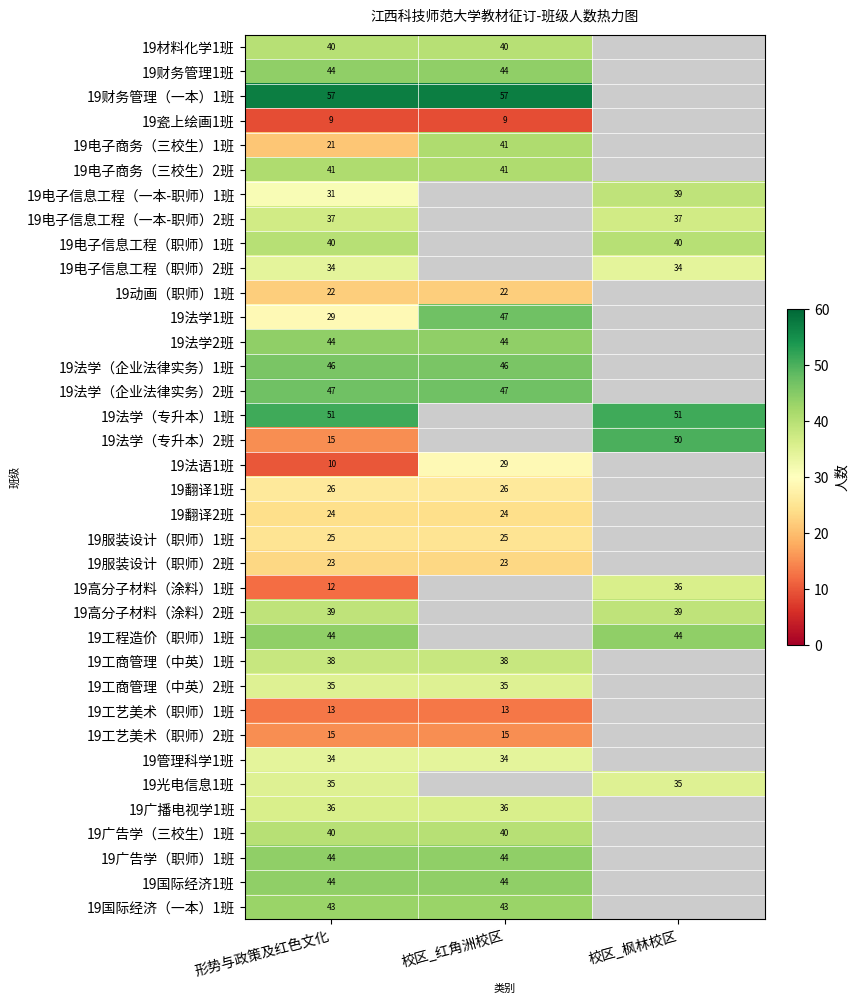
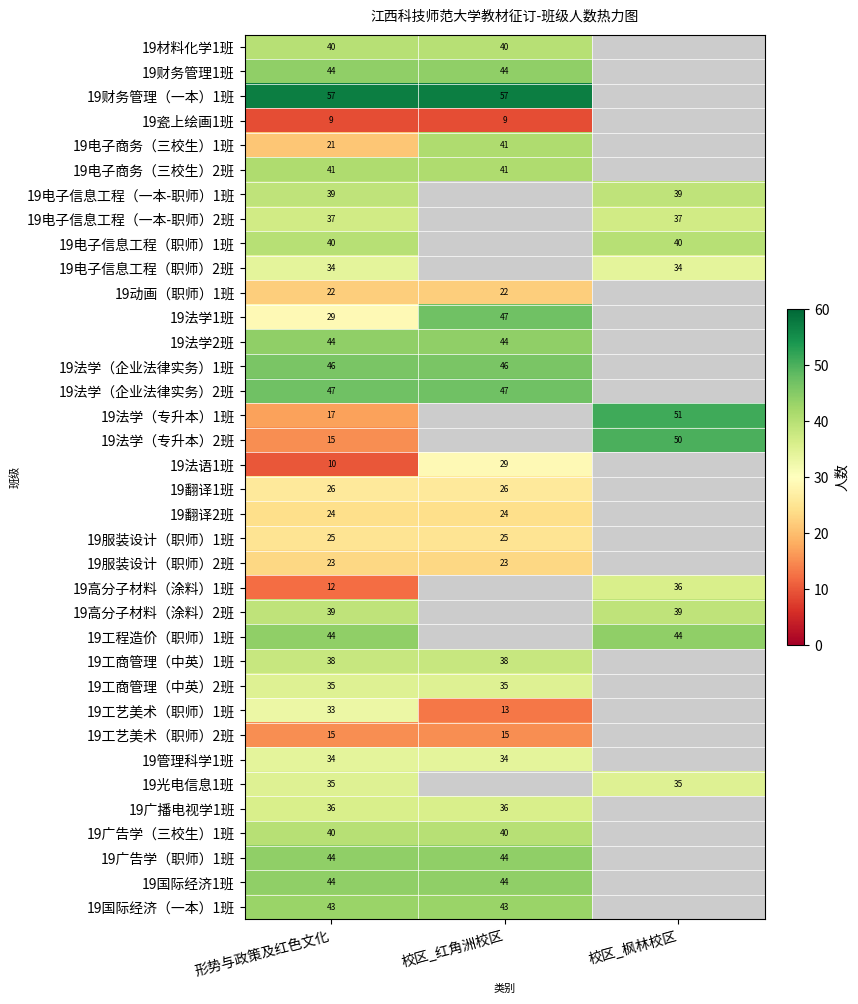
19电子信息工程（一本-职师）1班, 形势与政策及红色文化: 31 -> 39
19法学（专升本）1班, 形势与政策及红色文化: 51 -> 17
19工艺美术（职师）1班, 形势与政策及红色文化: 13 -> 33
